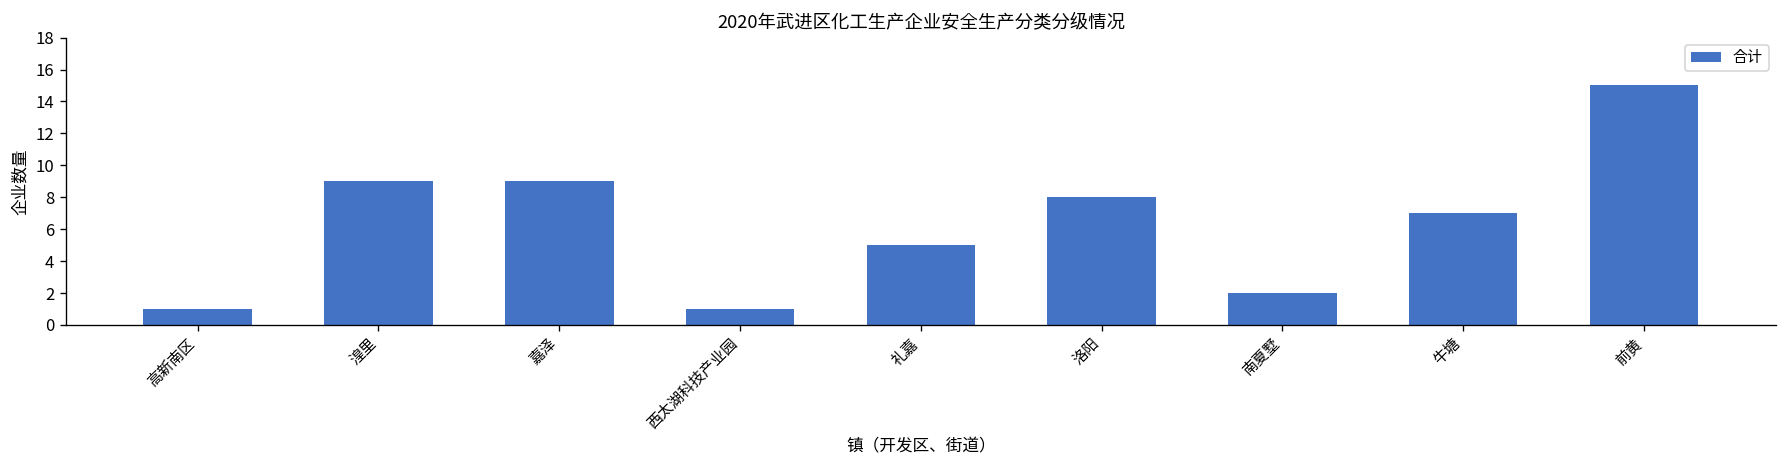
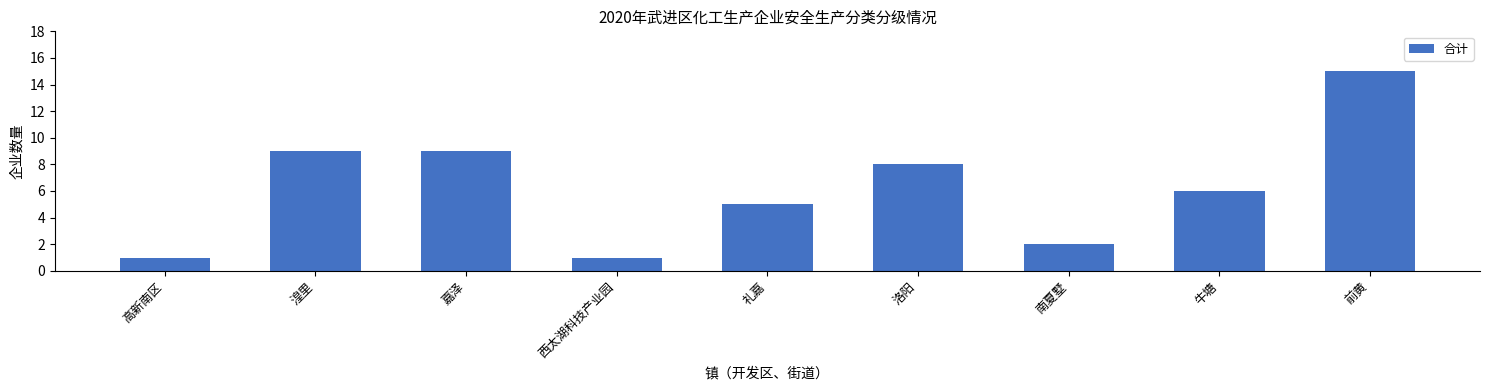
牛塘: 7 -> 6
